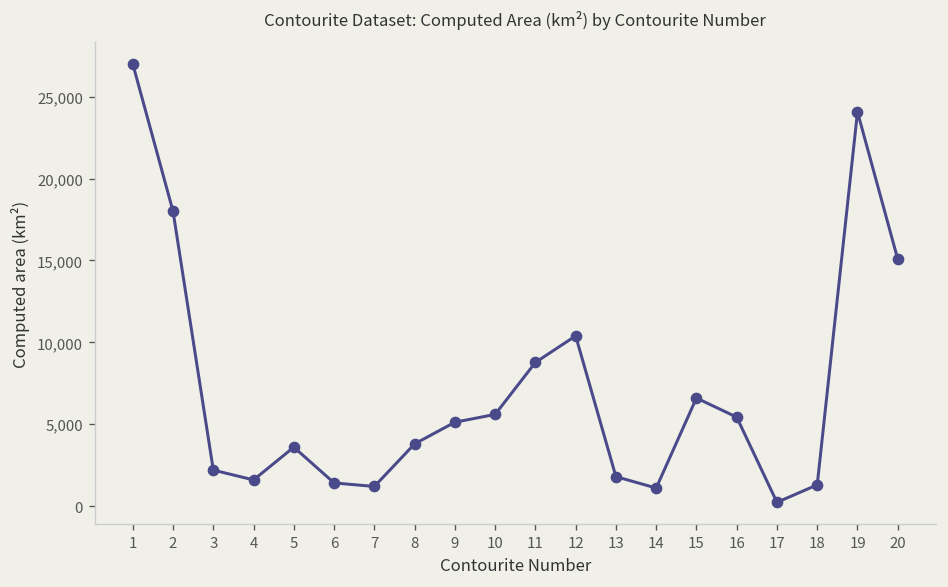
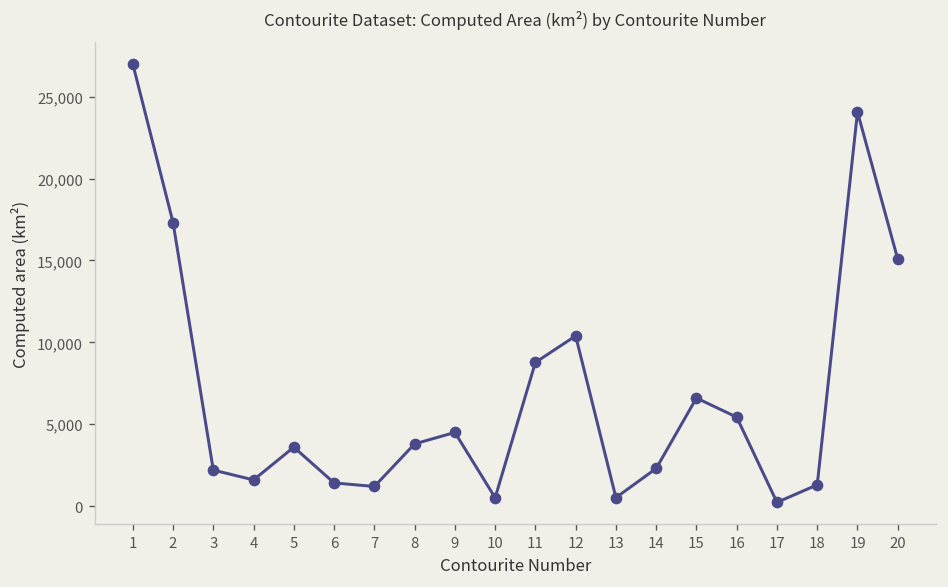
2: 18,000 -> 17,300
9: 5,100 -> 4,500
10: 5,600 -> 500
13: 1,800 -> 500
14: 1,100 -> 2,300
